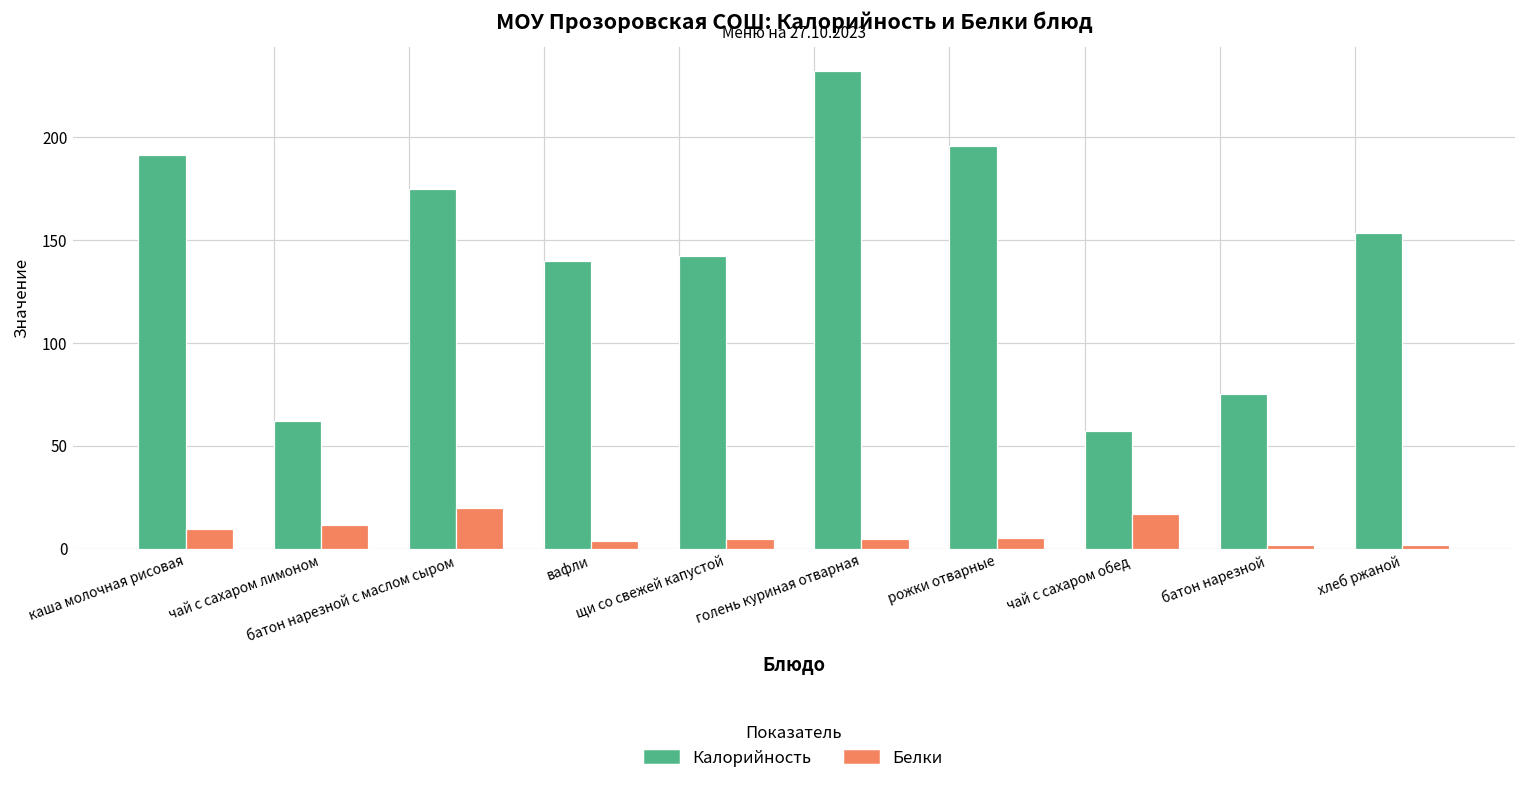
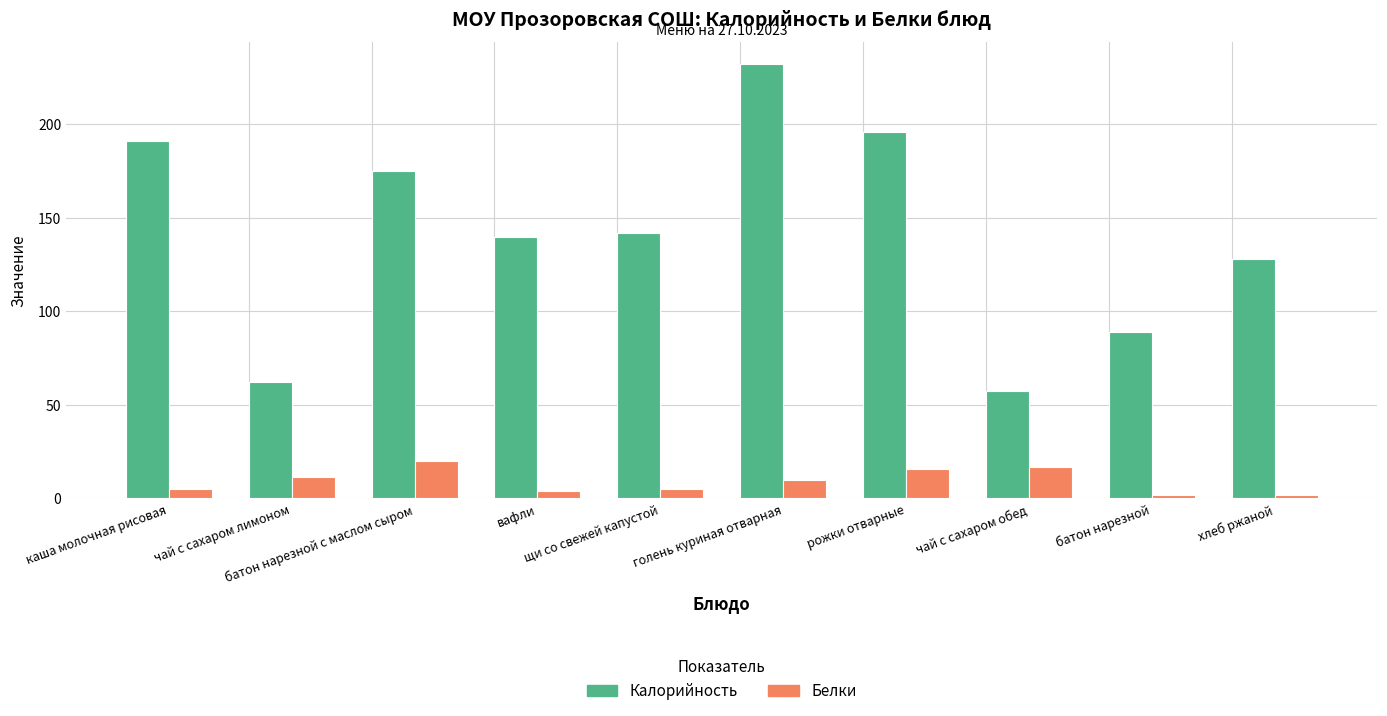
Белки, каша молочная рисовая: 9 -> 5
Белки, голень куриная отварная: 5 -> 10
Белки, рожки отварные: 5 -> 16
Калорийность, батон нарезной: 75 -> 89
Калорийность, хлеб ржаной: 153 -> 128
